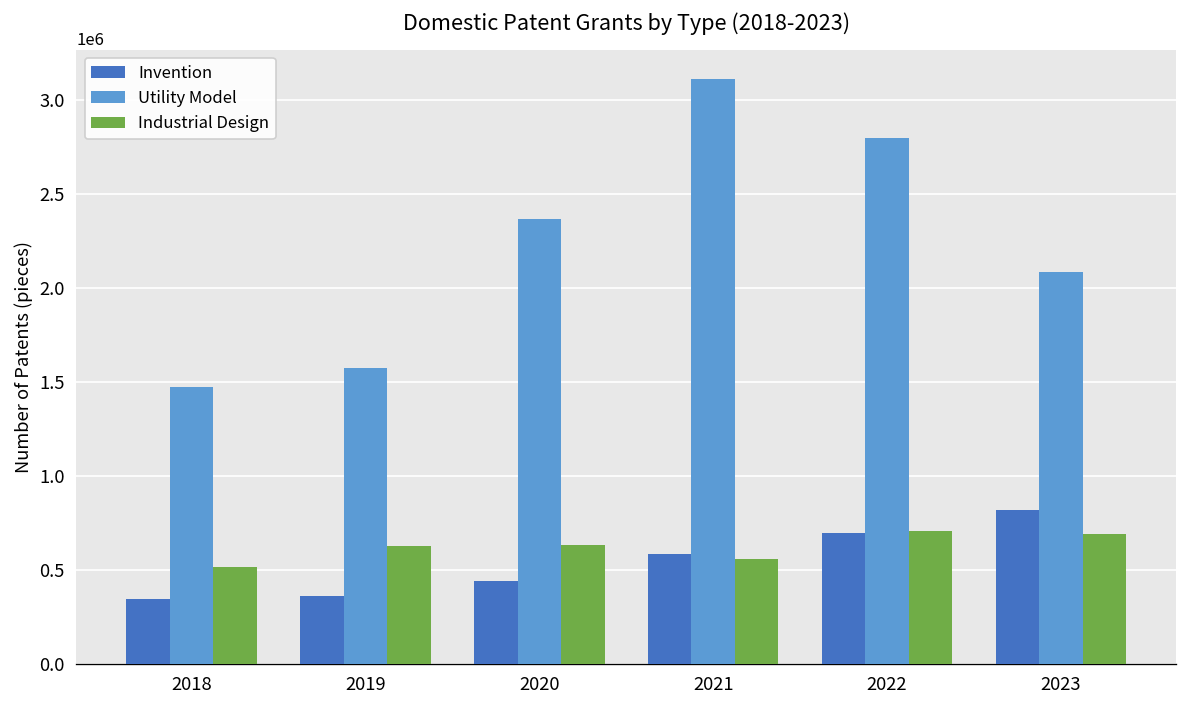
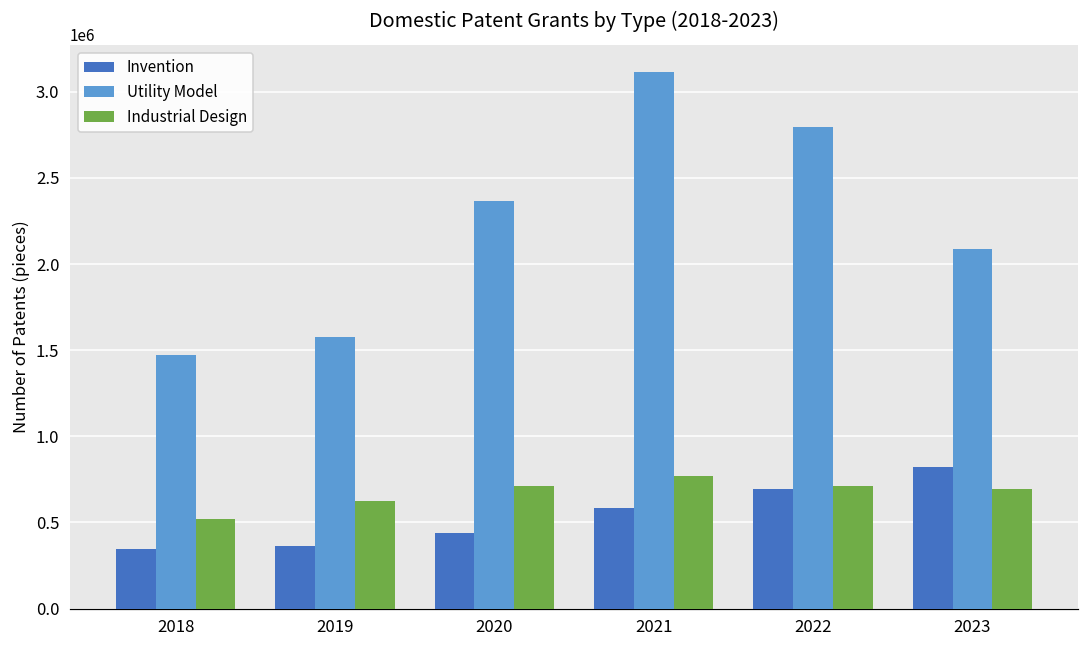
Industrial Design, 2020: 630000 -> 710000
Industrial Design, 2021: 560000 -> 770000
